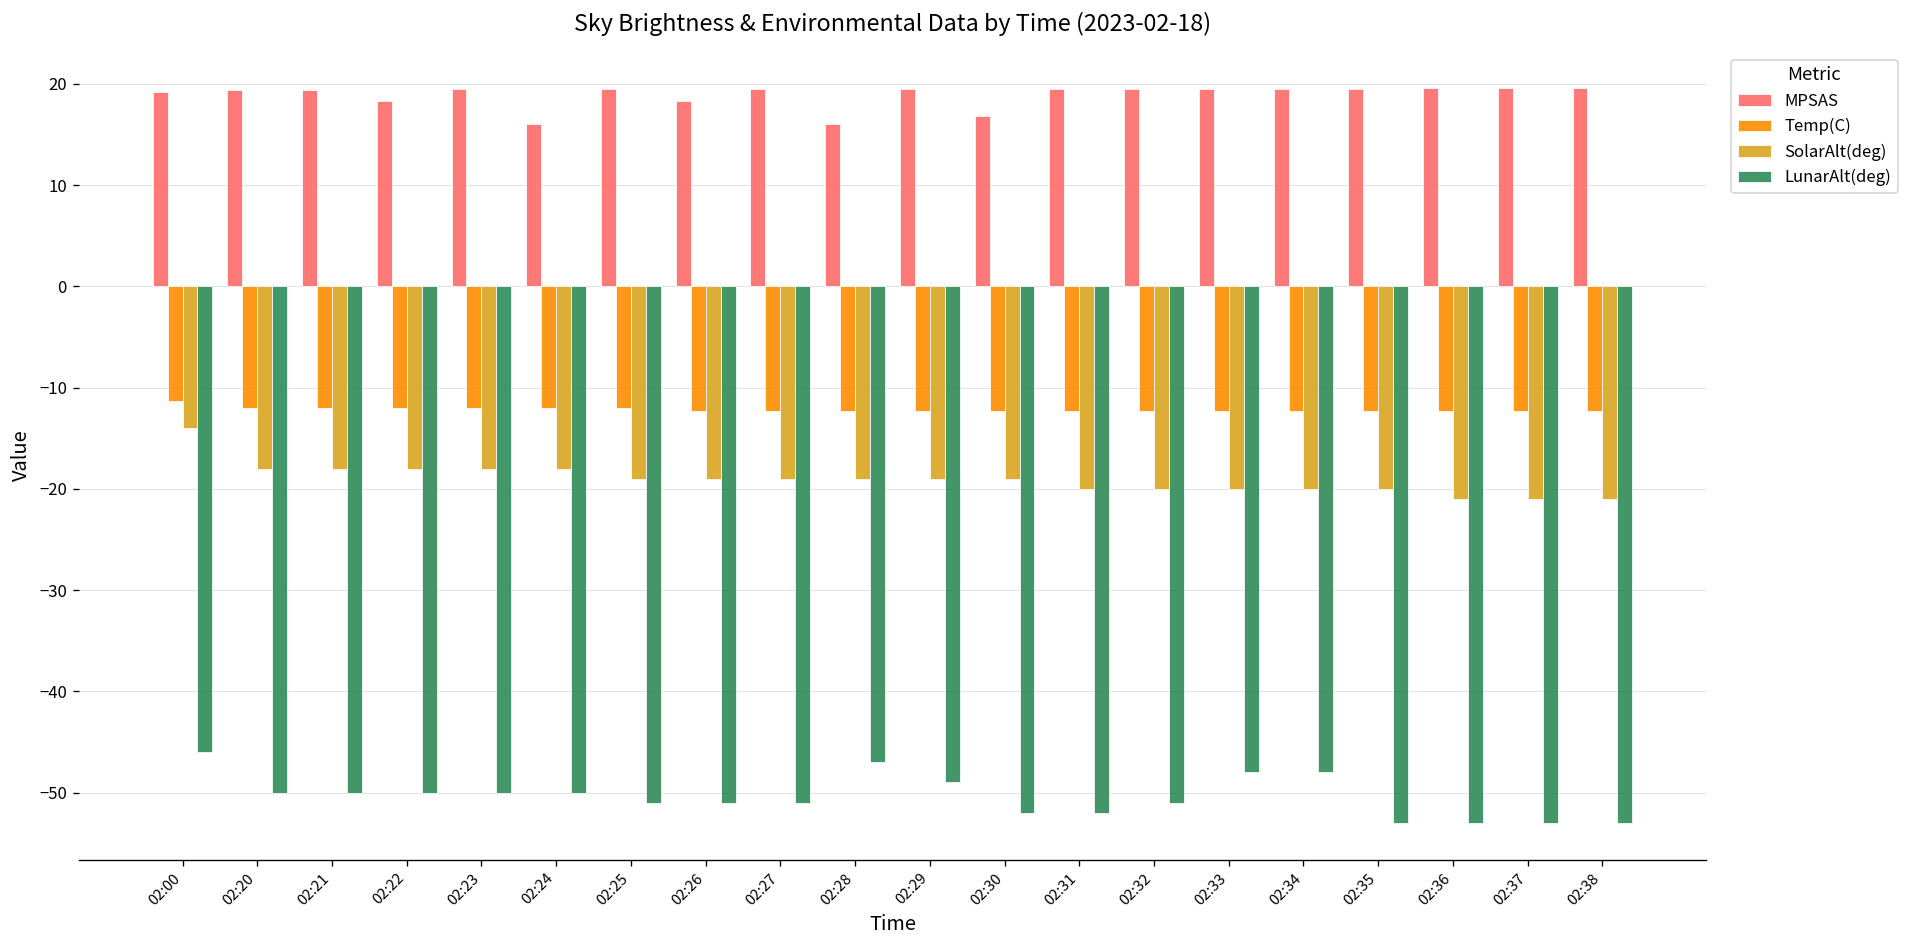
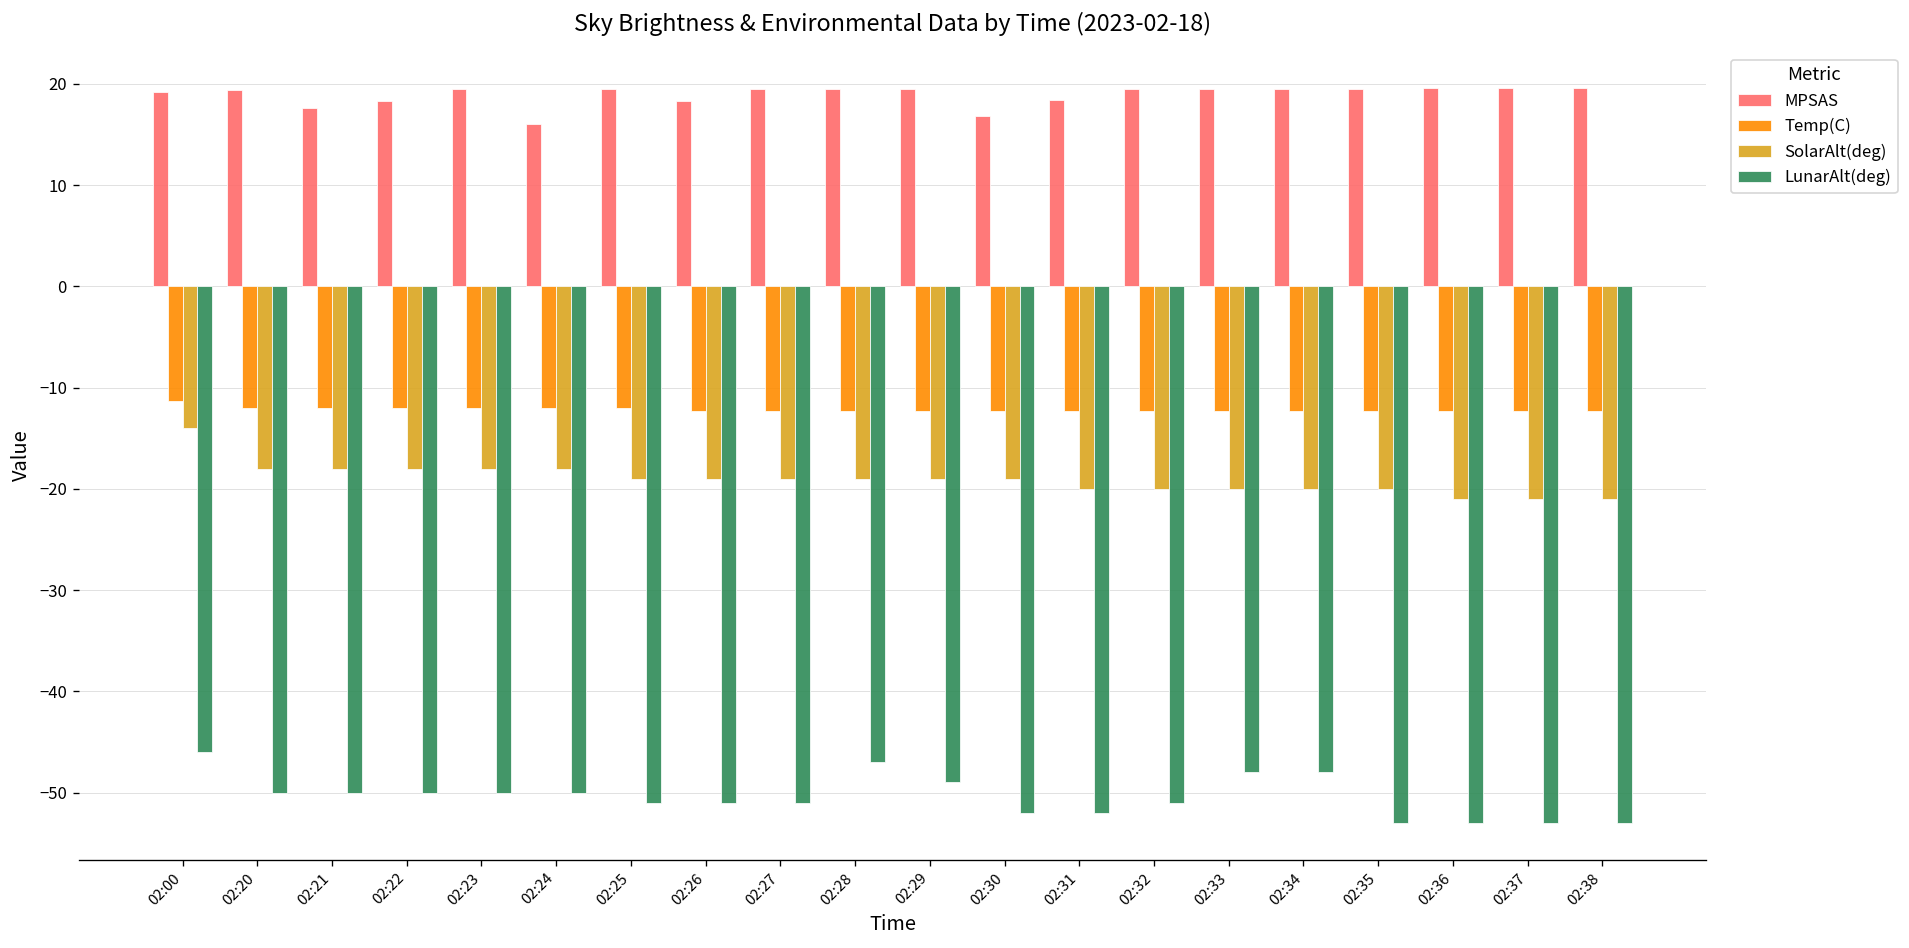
MPSAS, 02:21: 19 -> 18
MPSAS, 02:28: 16 -> 20
MPSAS, 02:31: 20 -> 18
